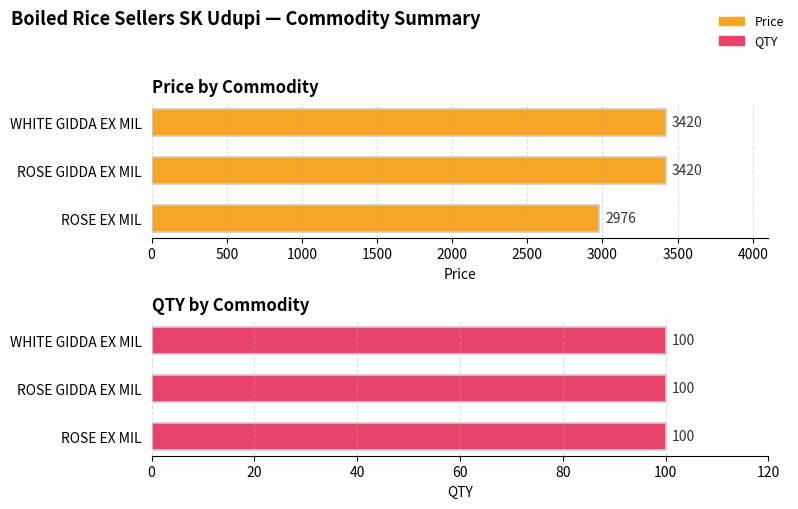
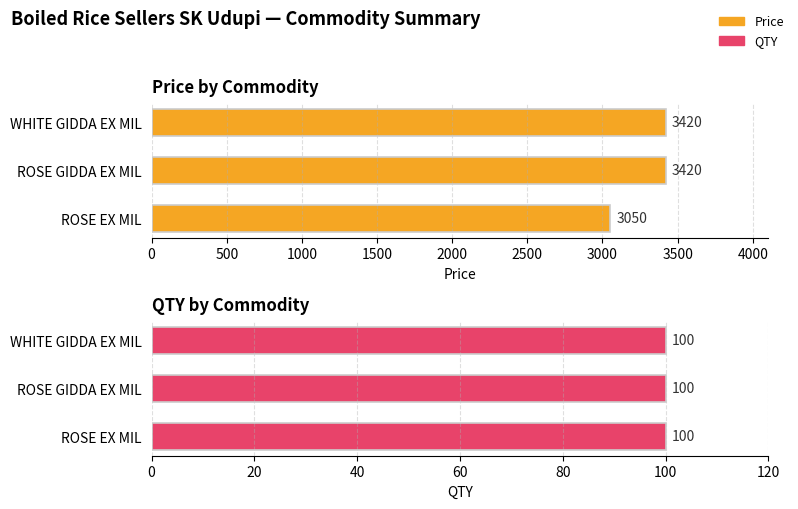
Price by Commodity, ROSE EX MIL: 2976 -> 3050
